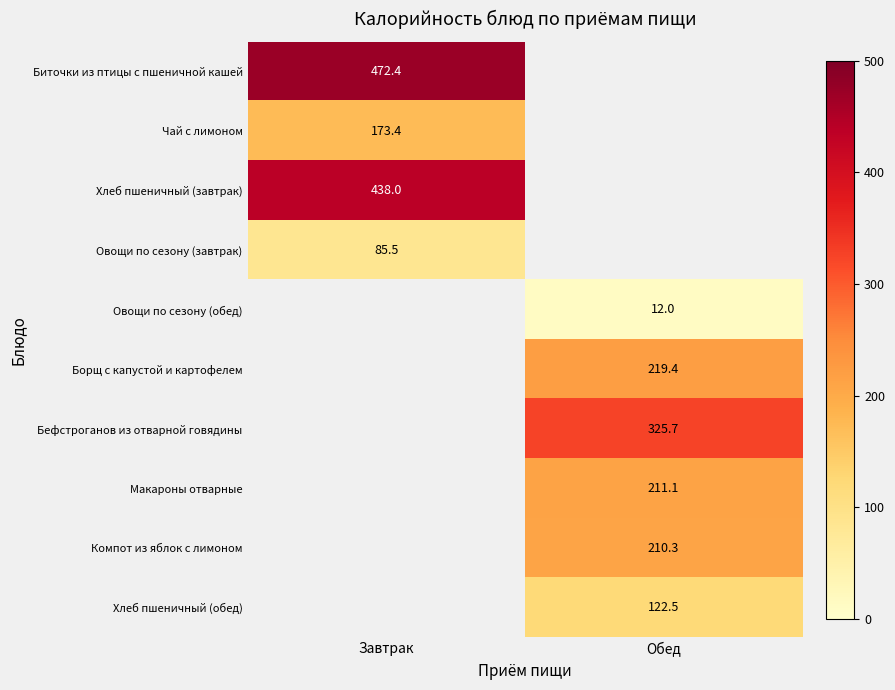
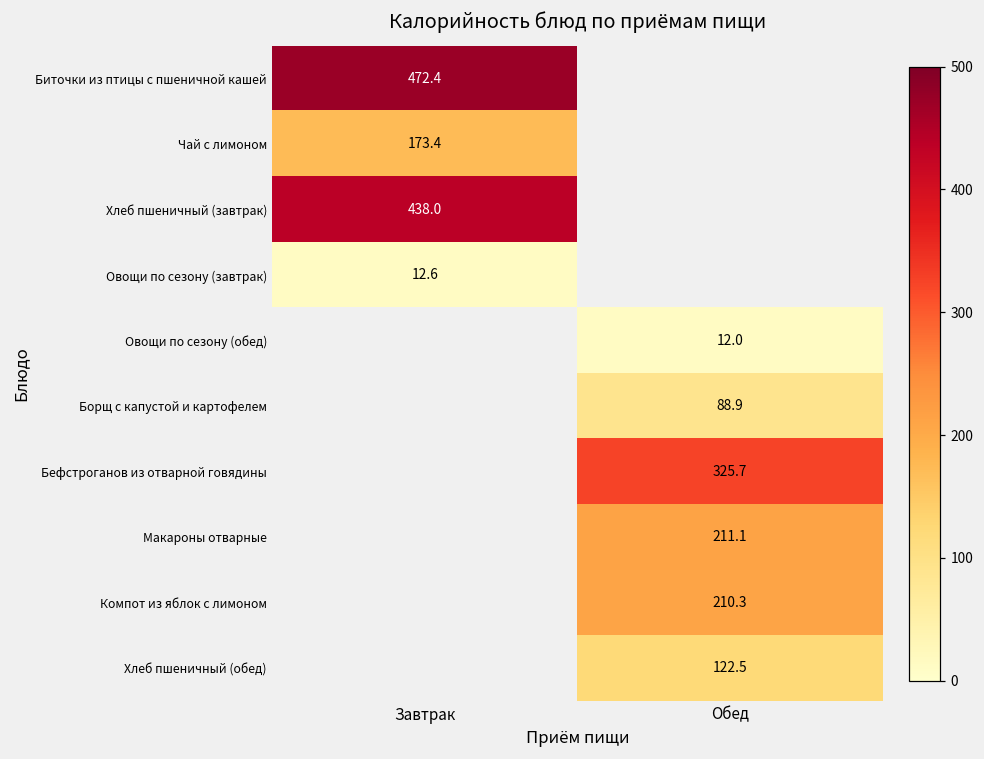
Овощи по сезону (завтрак), Завтрак: 85.5 -> 12.6
Борщ с капустой и картофелем, Обед: 219.4 -> 88.9
